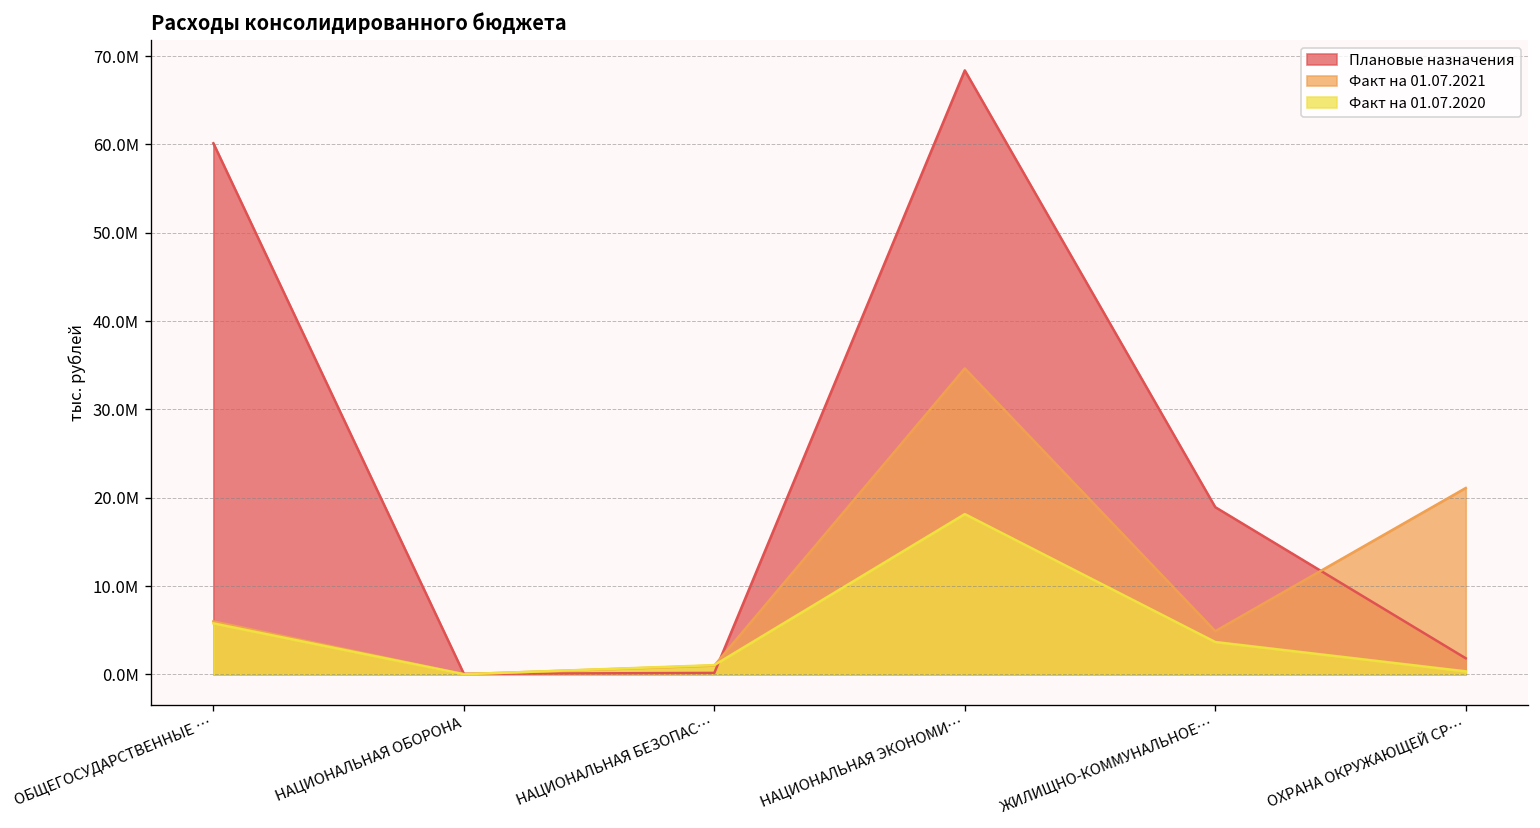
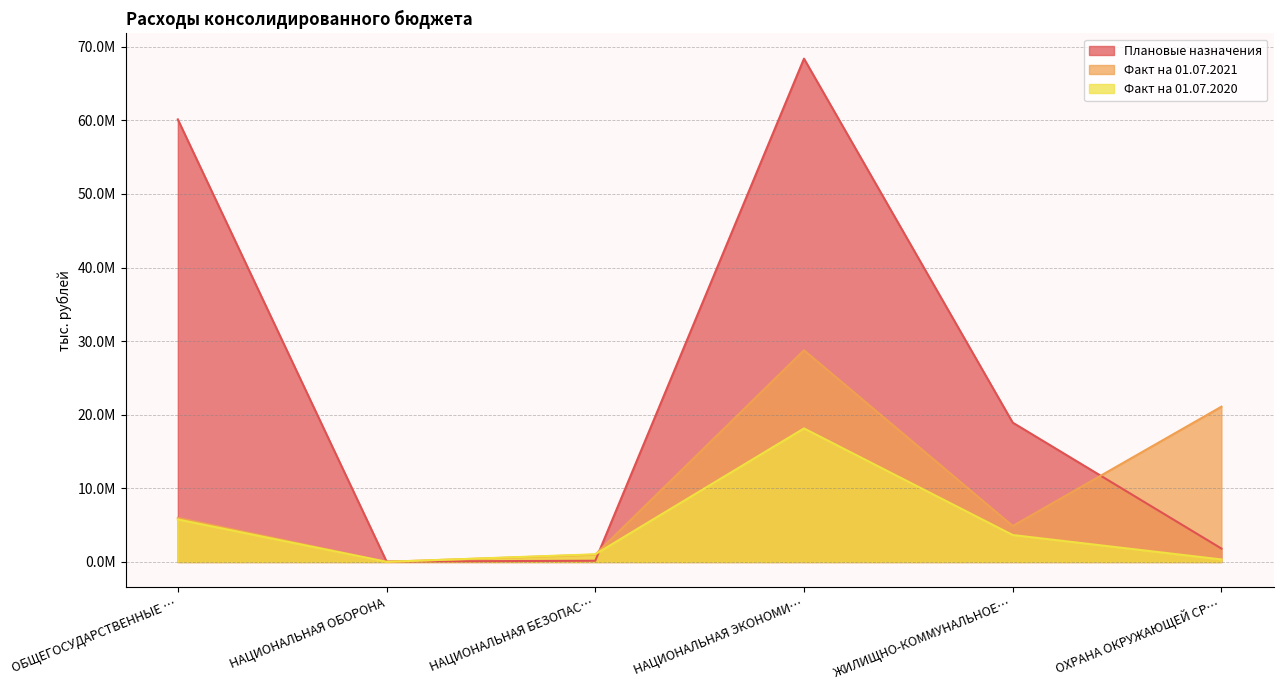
Факт на 01.07.2021, НАЦИОНАЛЬНАЯ ЭКОНОМИ…: 35000000 -> 29000000
